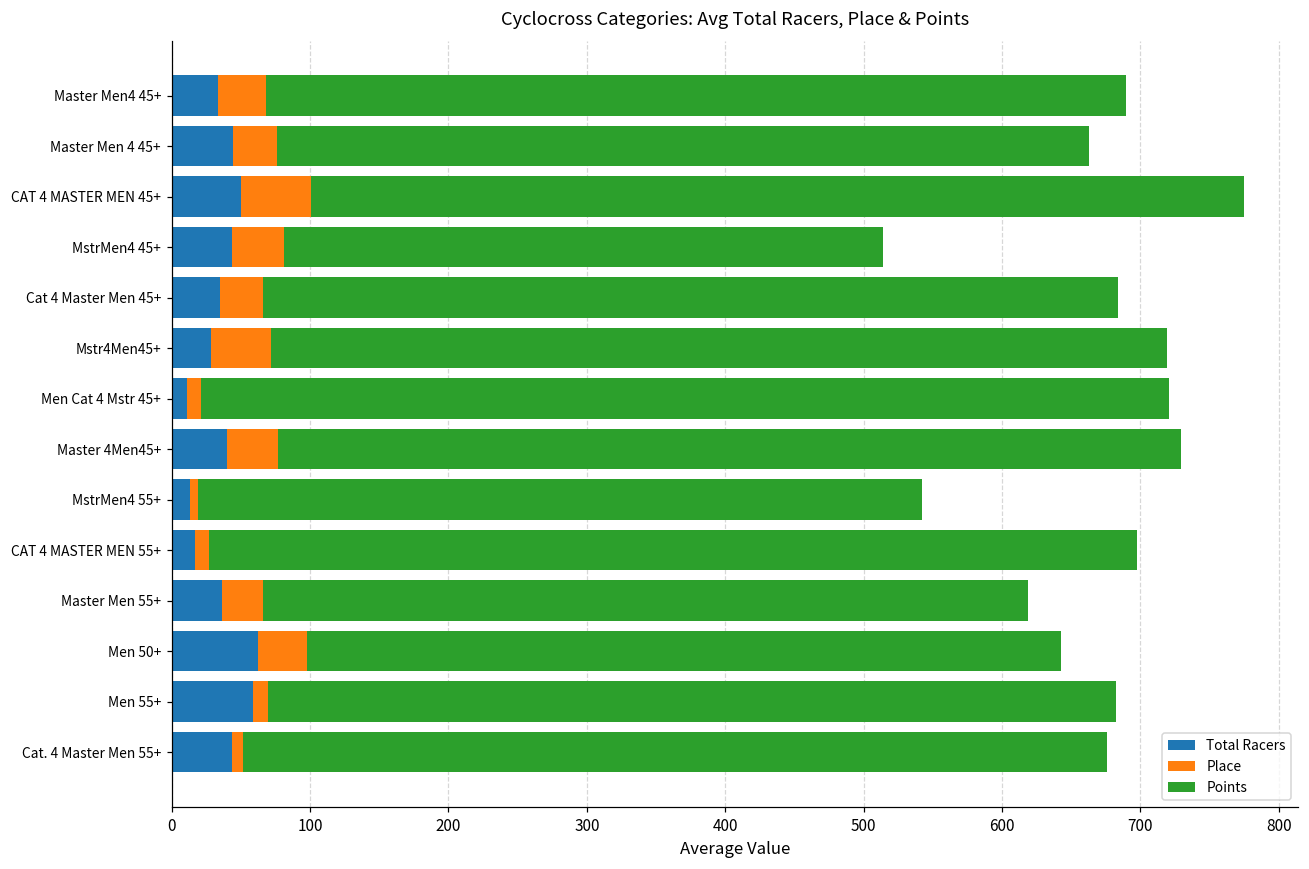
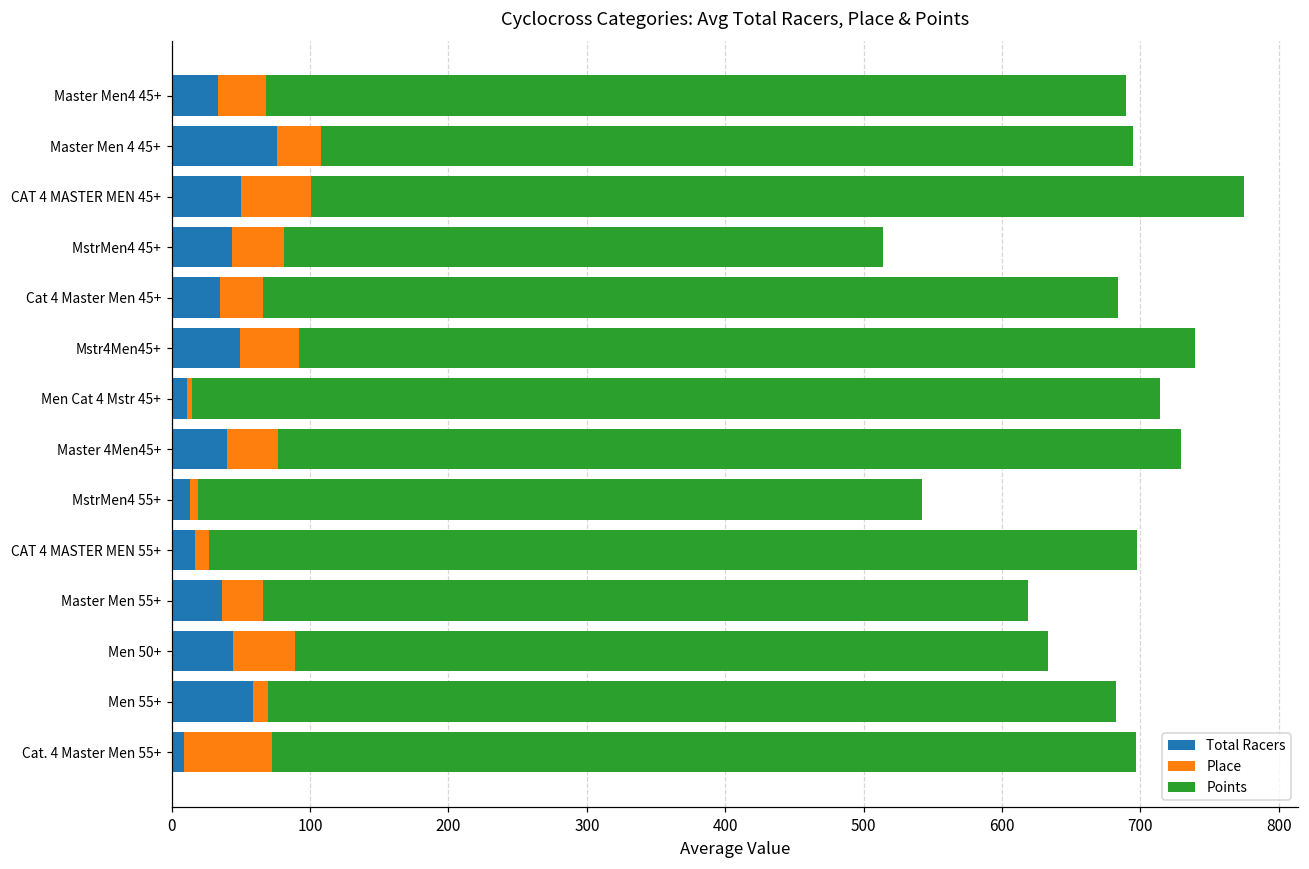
Total Racers, Master Men 4 45+: 44 -> 76
Total Racers, Mstr4Men45+: 29 -> 49
Place, Men Cat 4 Mstr 45+: 10 -> 4
Total Racers, Men 50+: 62 -> 44
Place, Men 50+: 36 -> 45
Total Racers, Cat. 4 Master Men 55+: 44 -> 9
Place, Cat. 4 Master Men 55+: 8 -> 63
